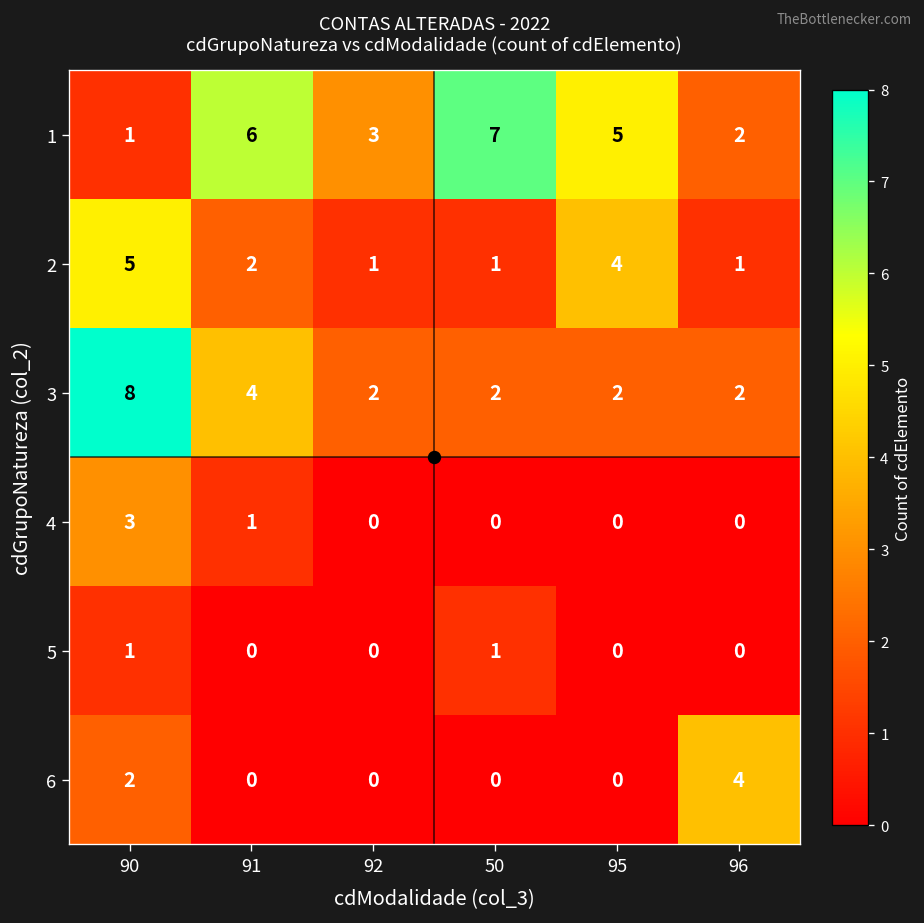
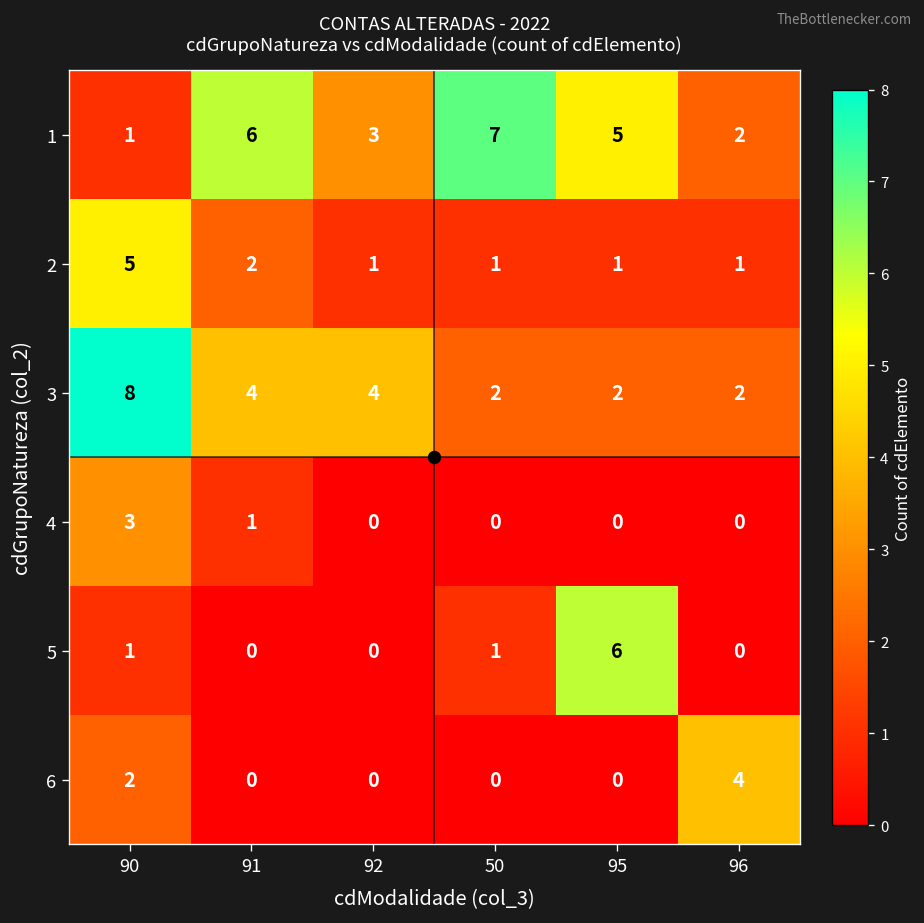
2, 95: 4 -> 1
3, 92: 2 -> 4
5, 95: 0 -> 6
